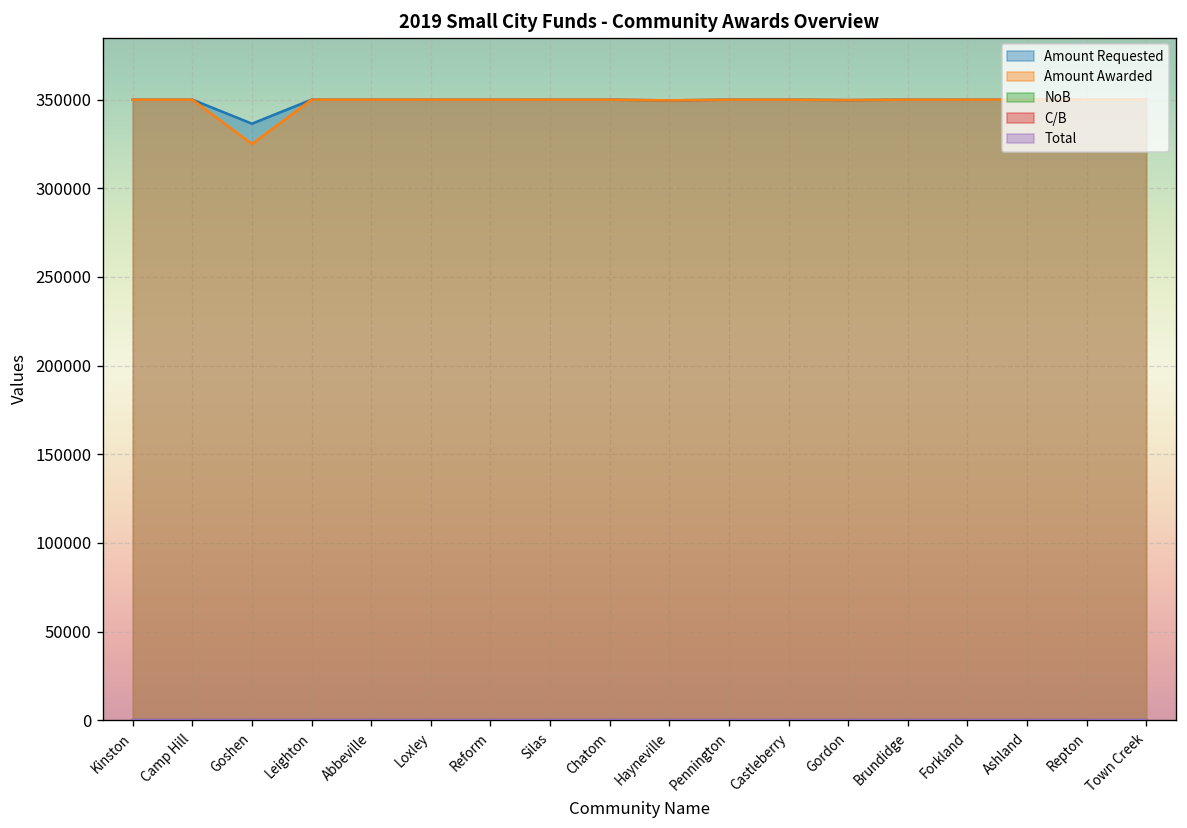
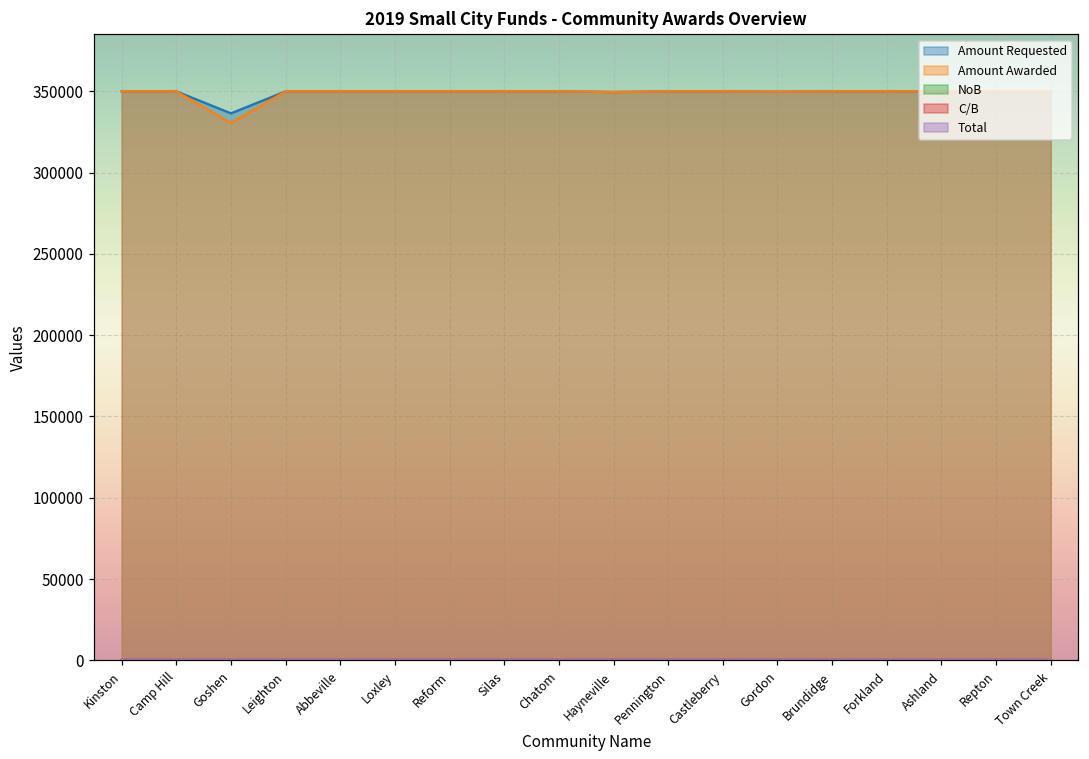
Amount Awarded, Goshen: 325000 -> 331000
